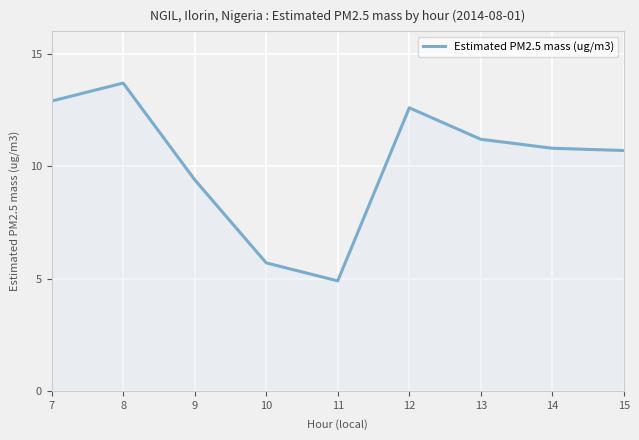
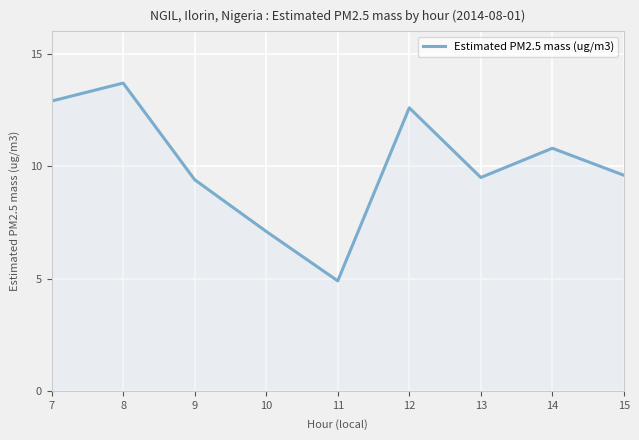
10: 5.7 -> 7.1
13: 11.2 -> 9.5
15: 10.7 -> 9.6
